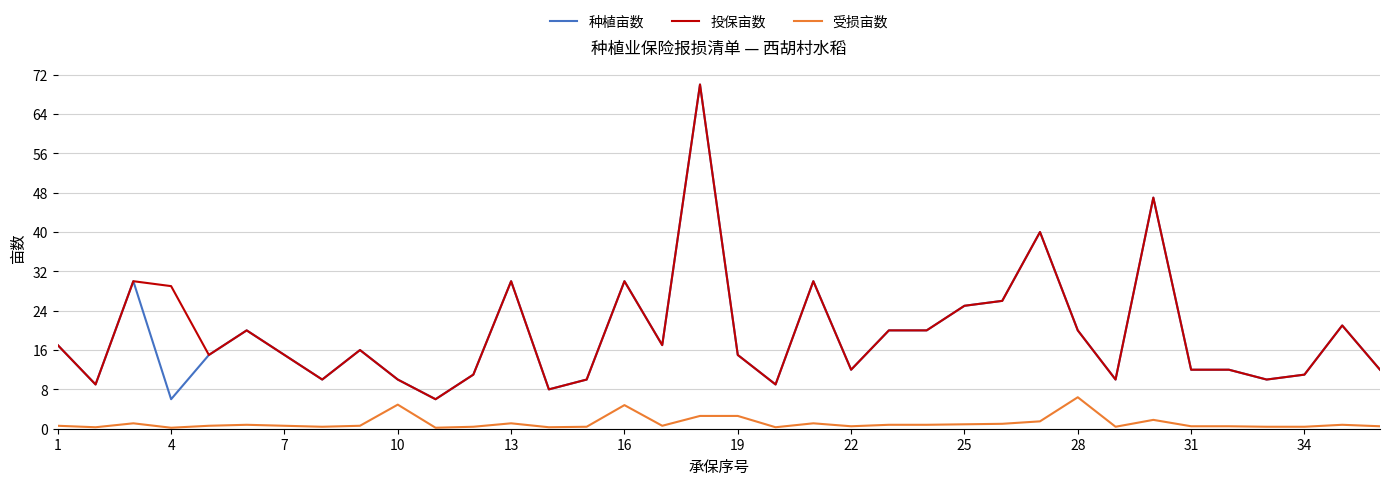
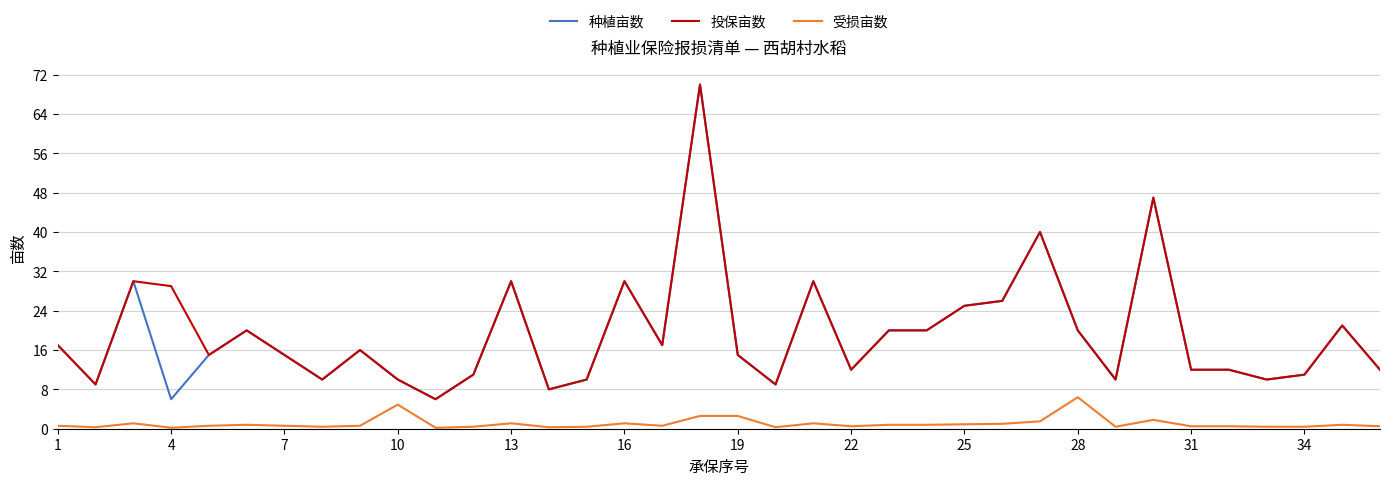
受损亩数, 16: 5 -> 1
